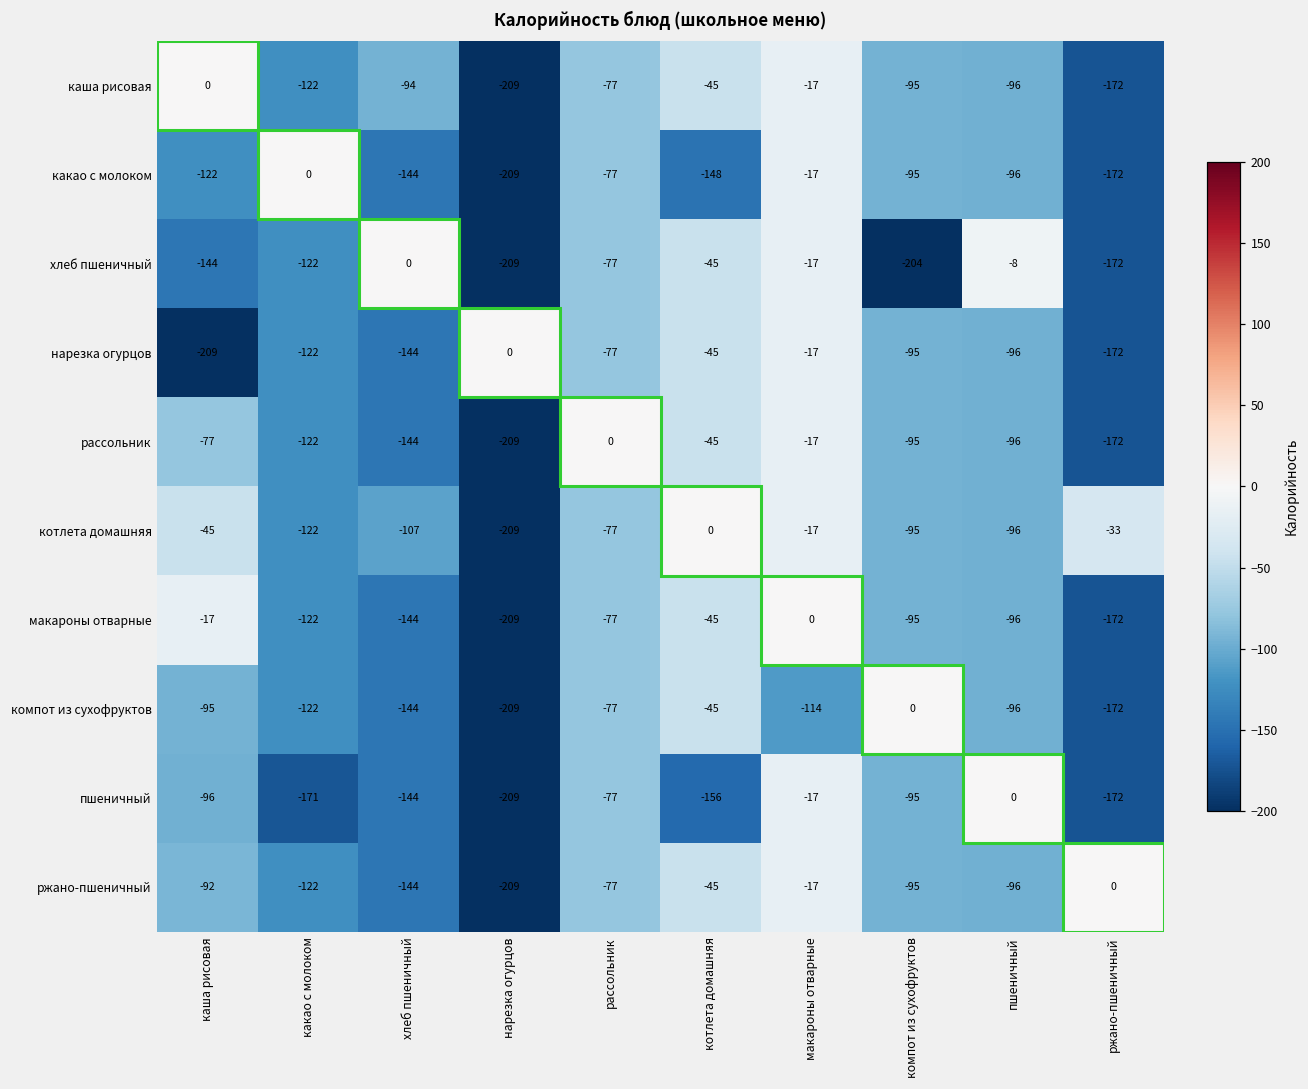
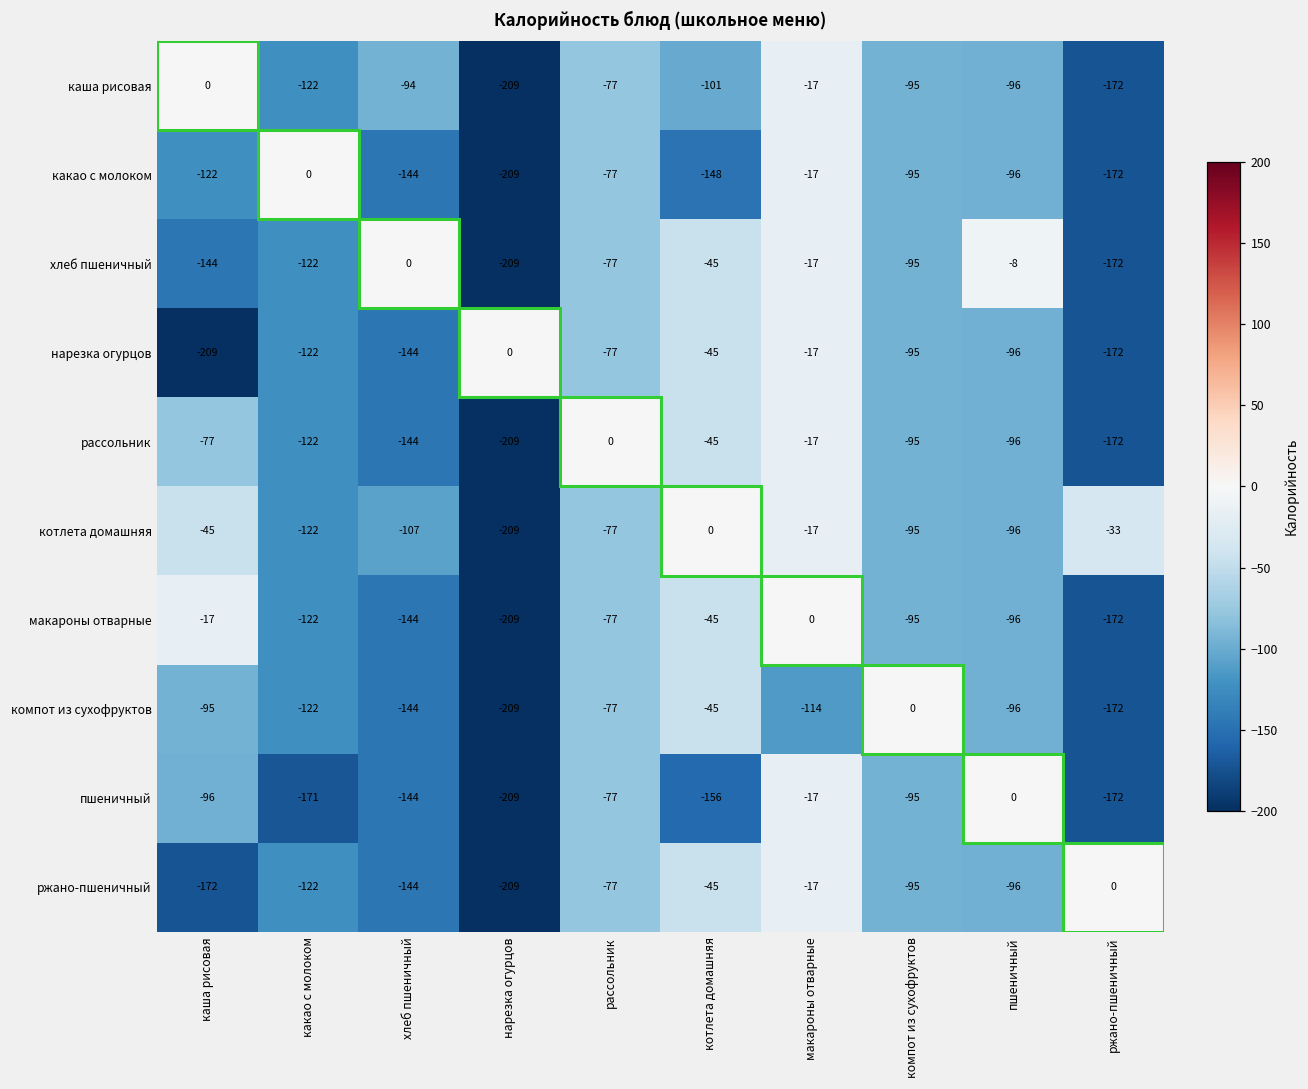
каша рисовая, котлета домашняя: -45 -> -101
хлеб пшеничный, компот из сухофруктов: -204 -> -95
ржано-пшеничный, каша рисовая: -92 -> -172
